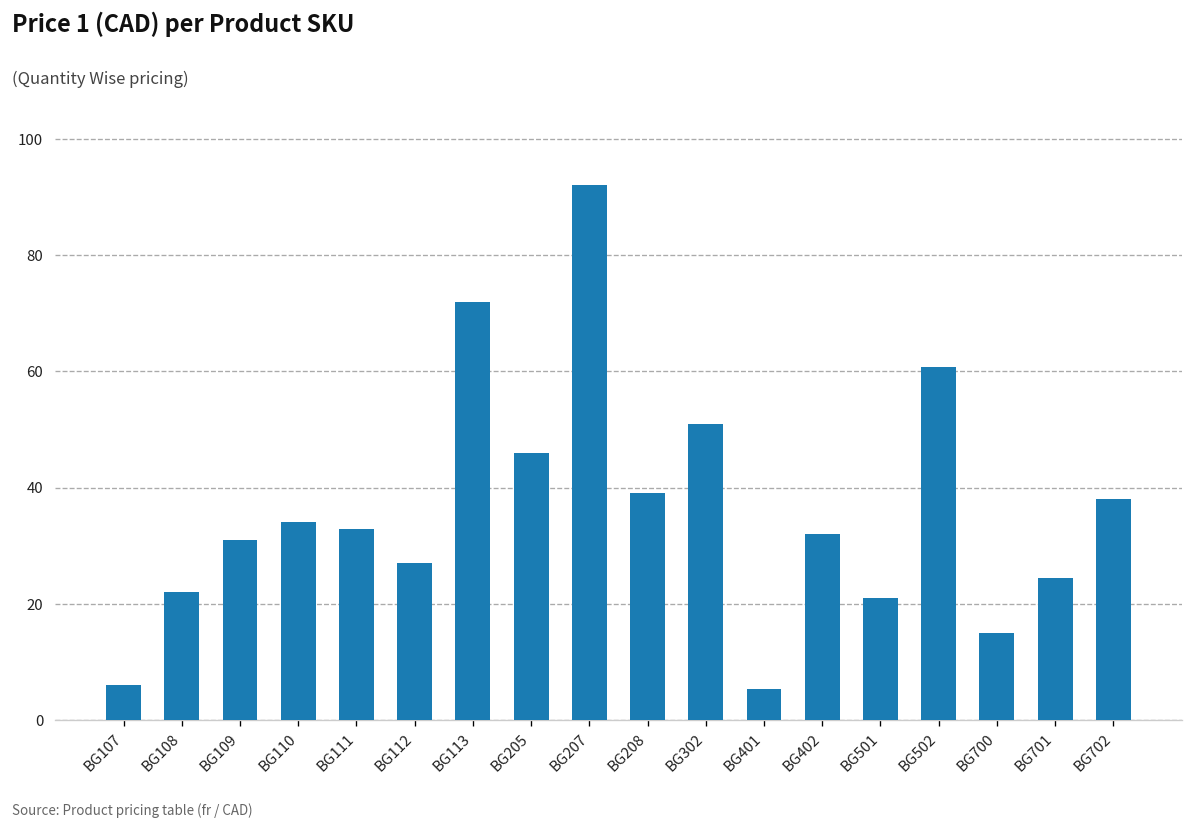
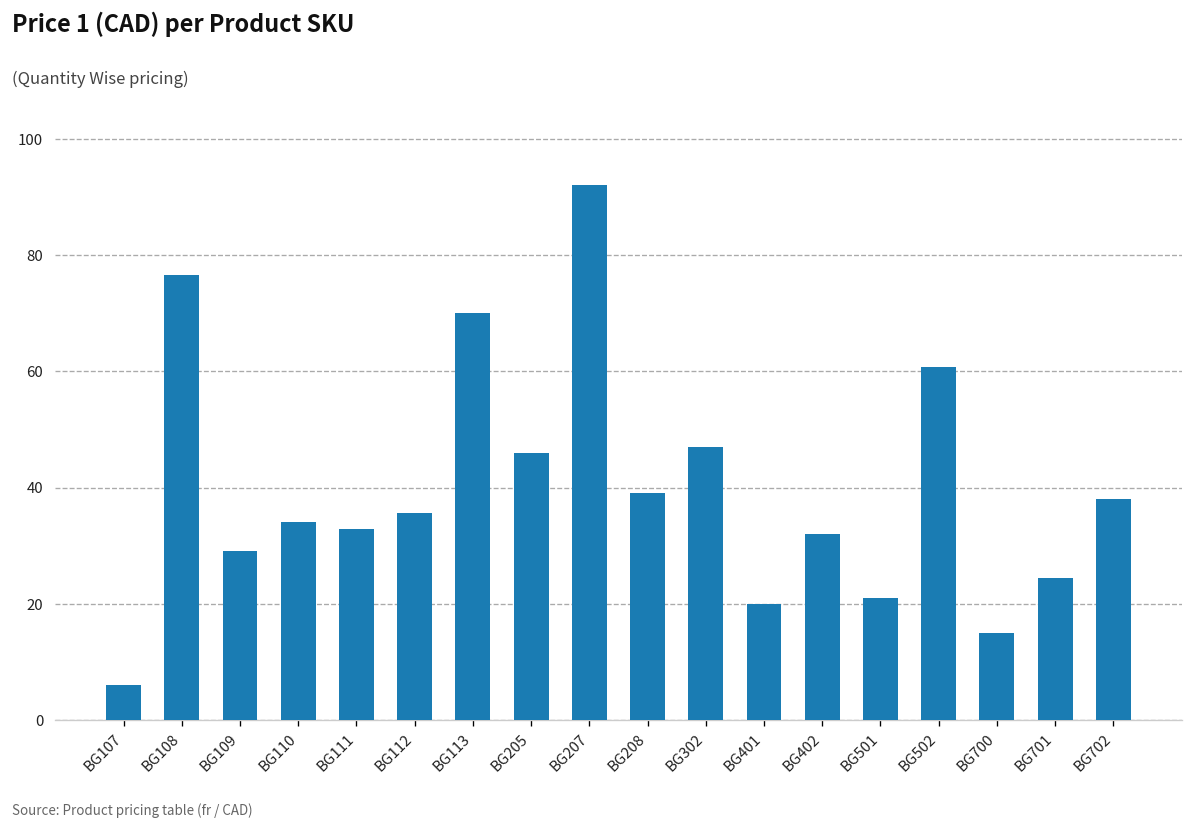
BG108: 22 -> 77
BG109: 31 -> 29
BG112: 27 -> 36
BG113: 72 -> 70
BG302: 51 -> 47
BG401: 5 -> 20
